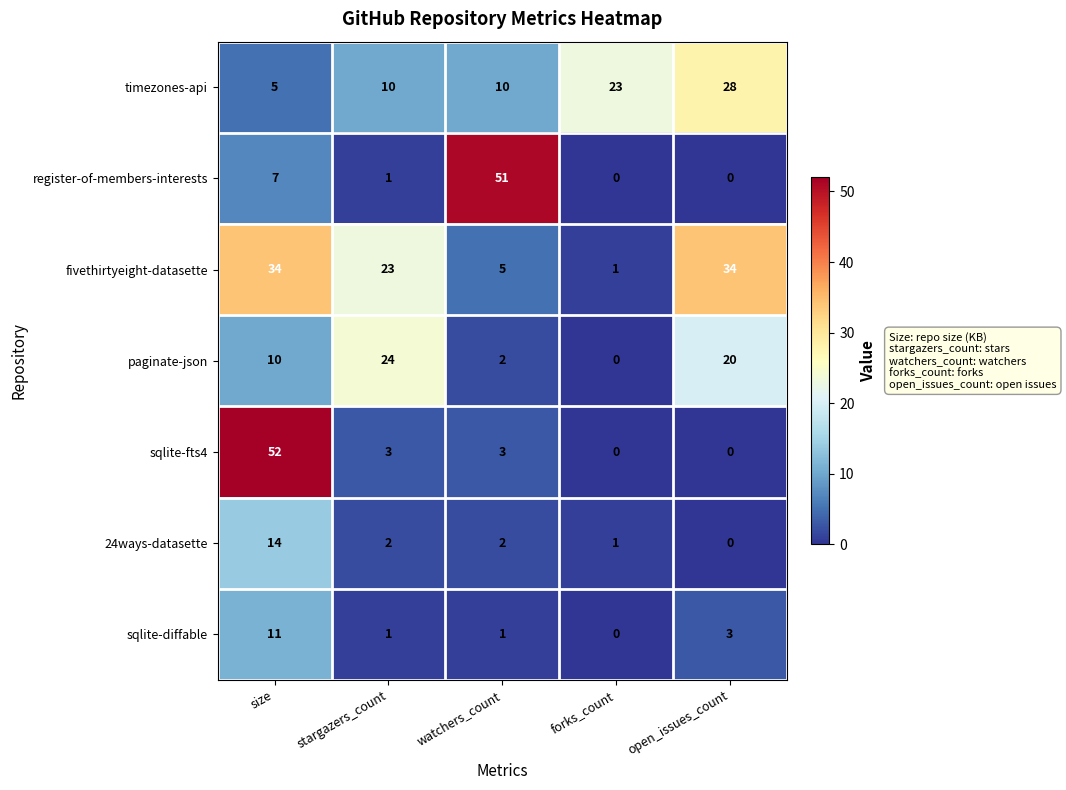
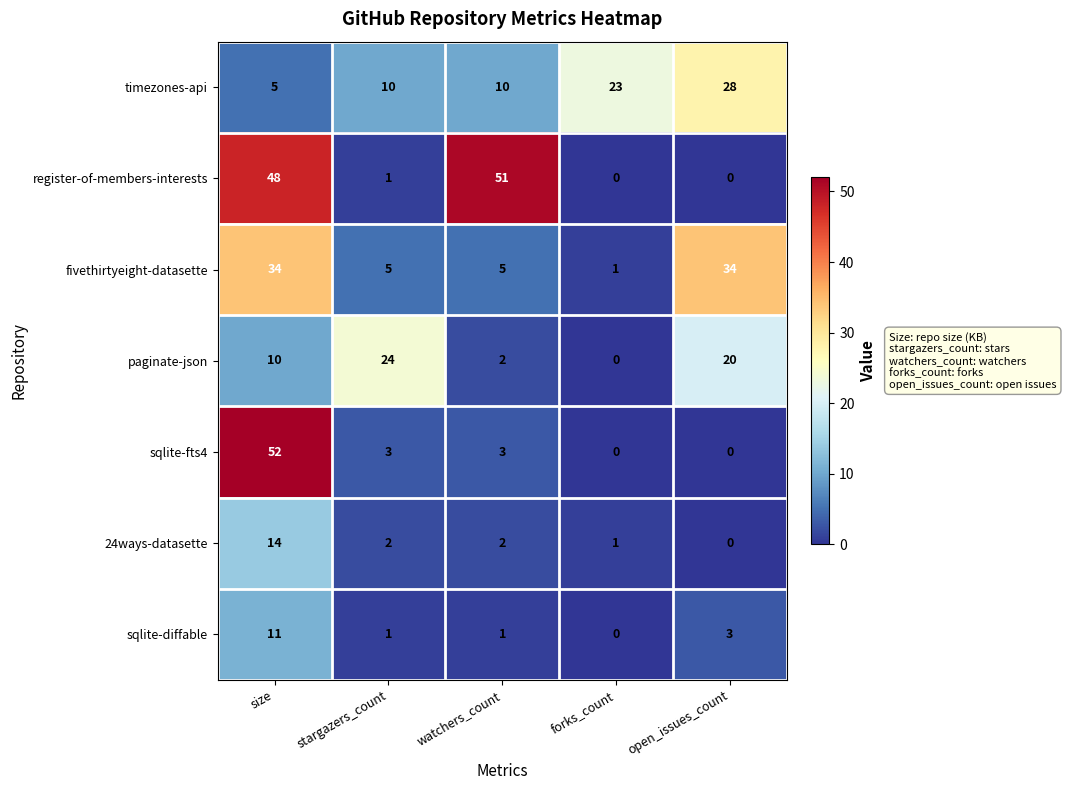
register-of-members-interests, size: 7 -> 48
fivethirtyeight-datasette, stargazers_count: 23 -> 5
